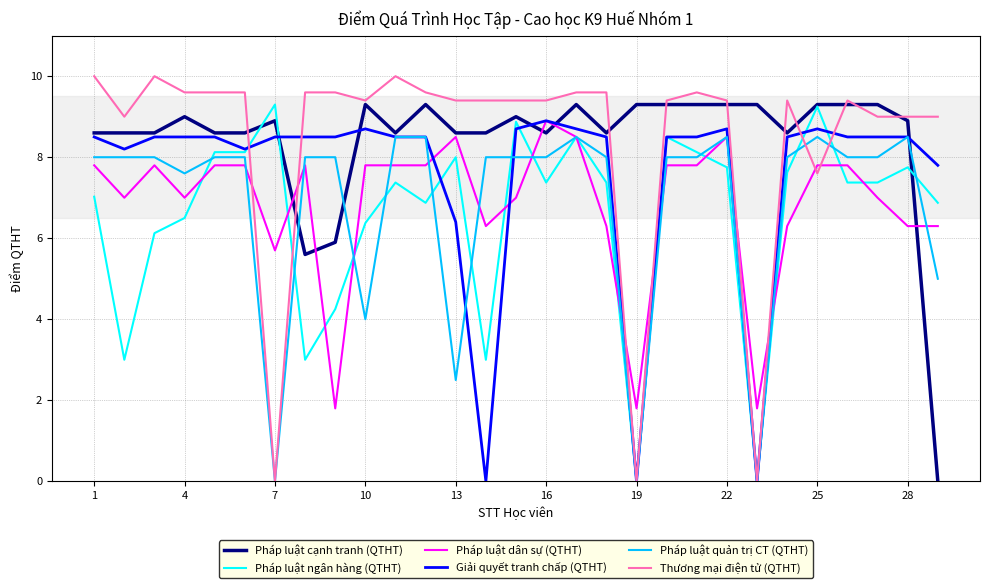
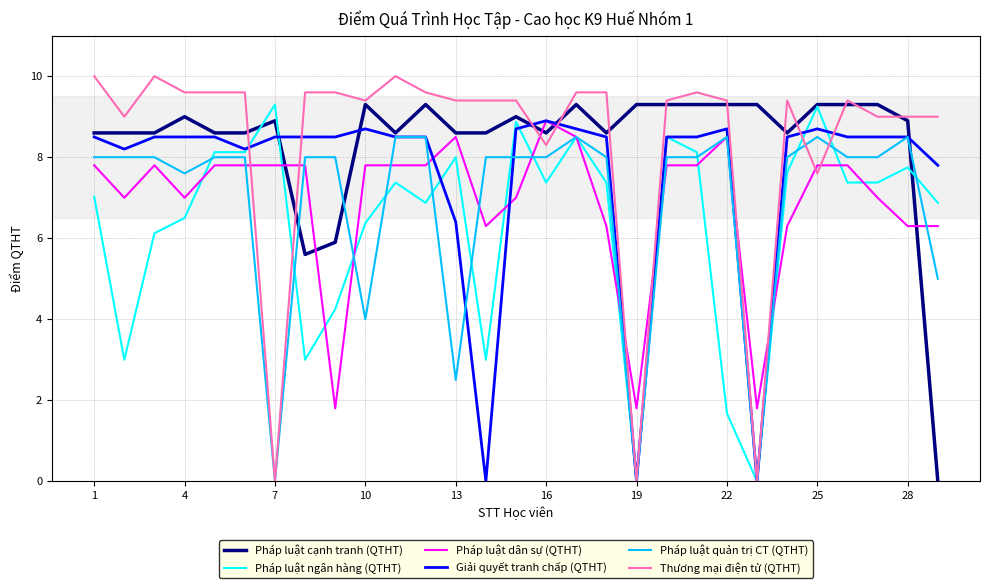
Pháp luật dân sự (QTHT), 7: 5.7 -> 7.8
Thương mại điện tử (QTHT), 16: 9.4 -> 8.3
Pháp luật ngân hàng (QTHT), 22: 7.8 -> 1.7
